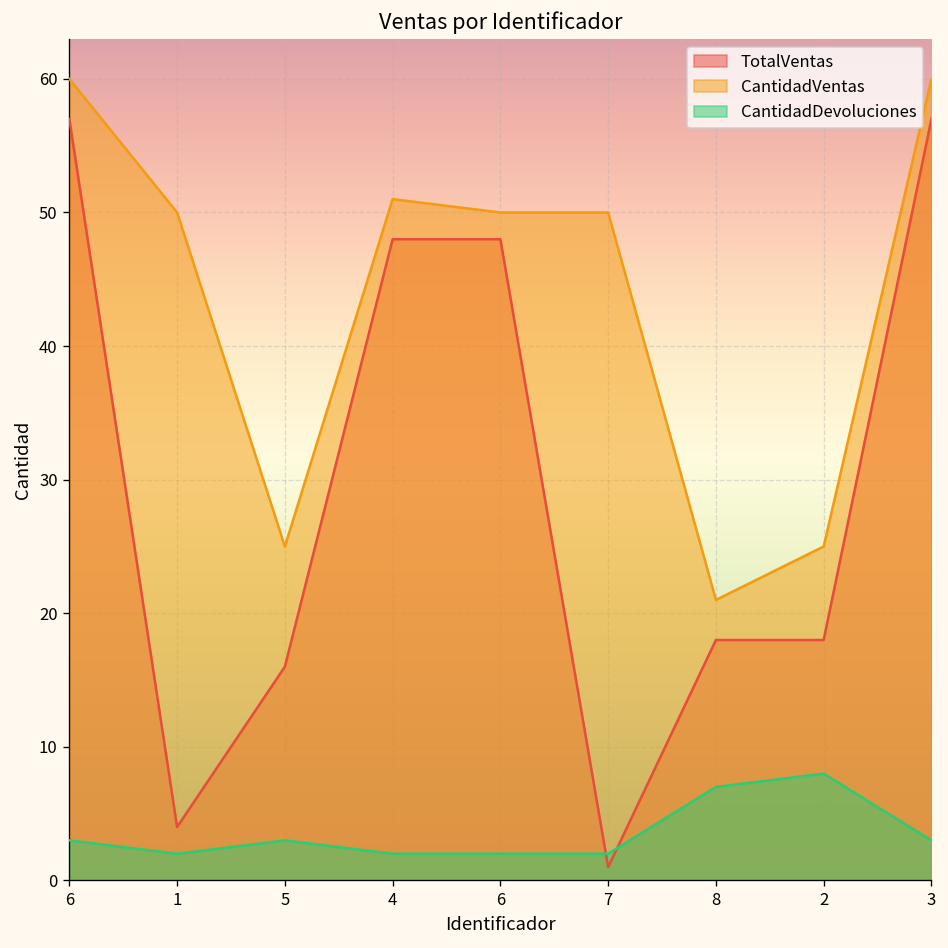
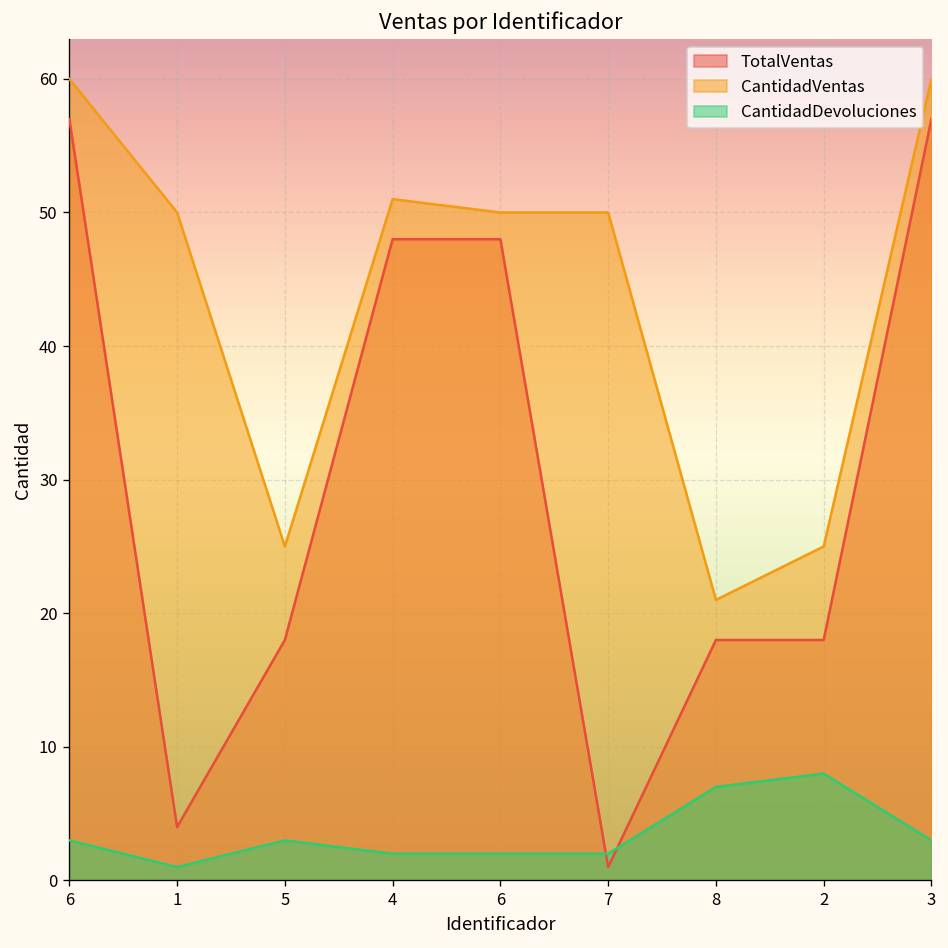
CantidadDevoluciones, 1: 2 -> 1
TotalVentas, 5: 16 -> 18
